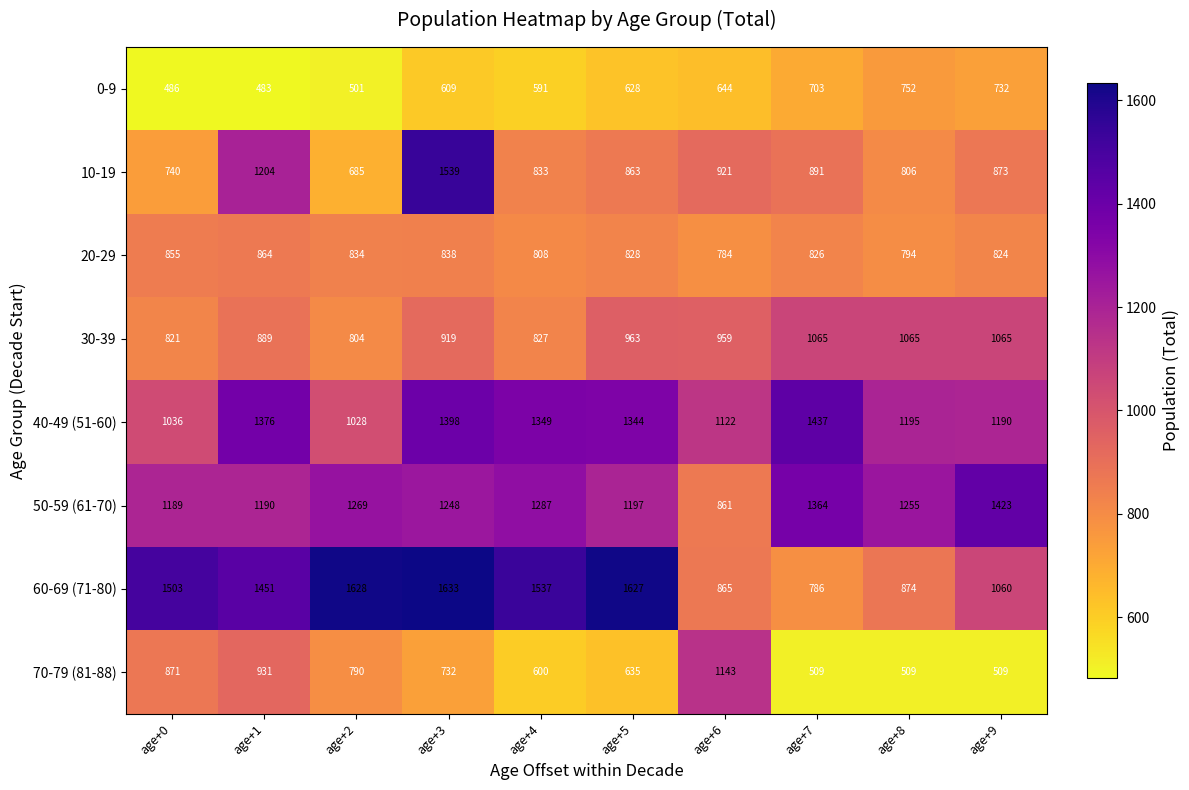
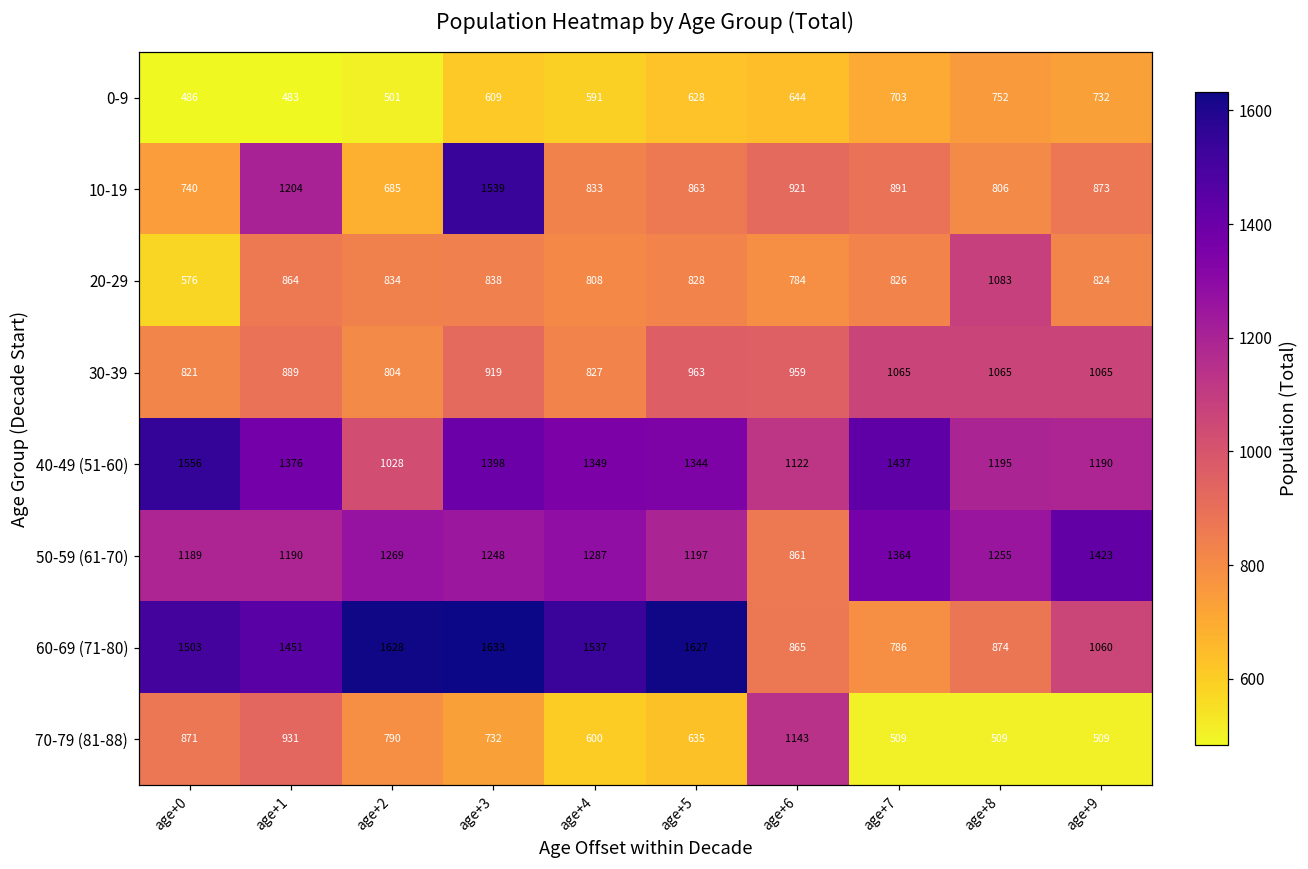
20-29, age+0: 855 -> 576
20-29, age+8: 794 -> 1083
40-49 (51-60), age+0: 1036 -> 1556
